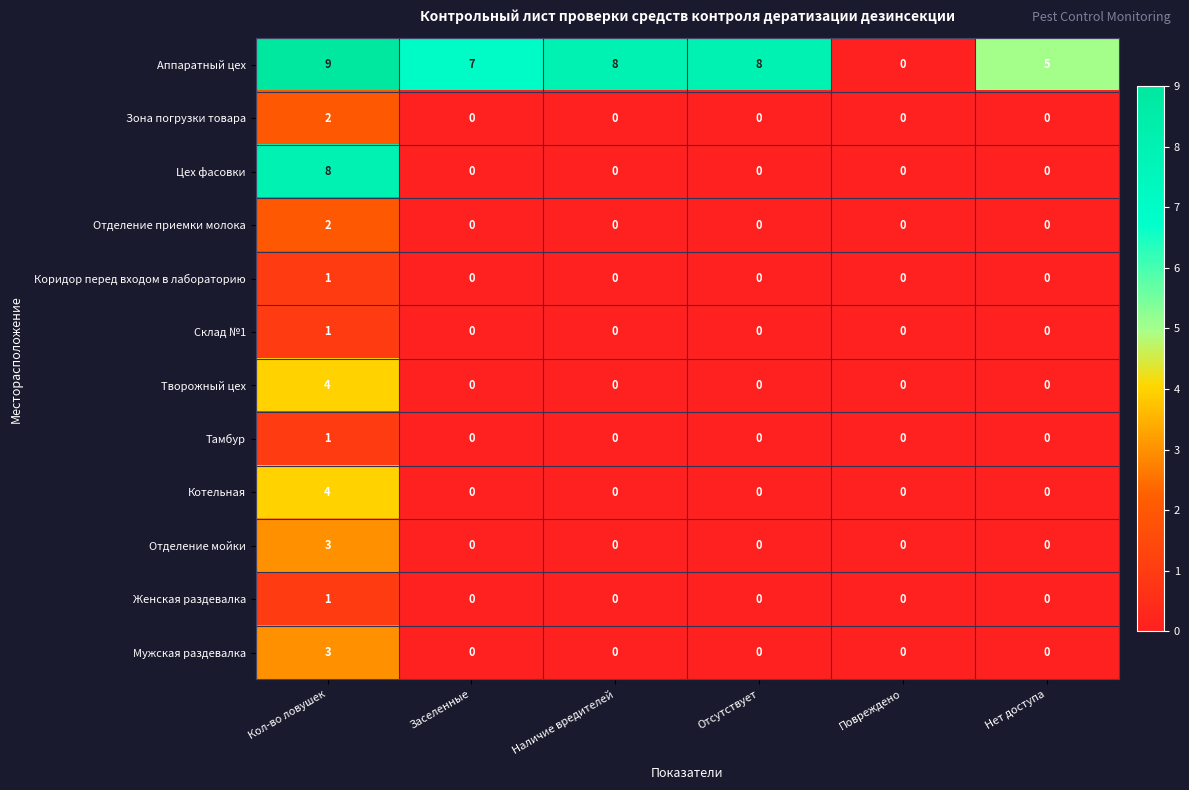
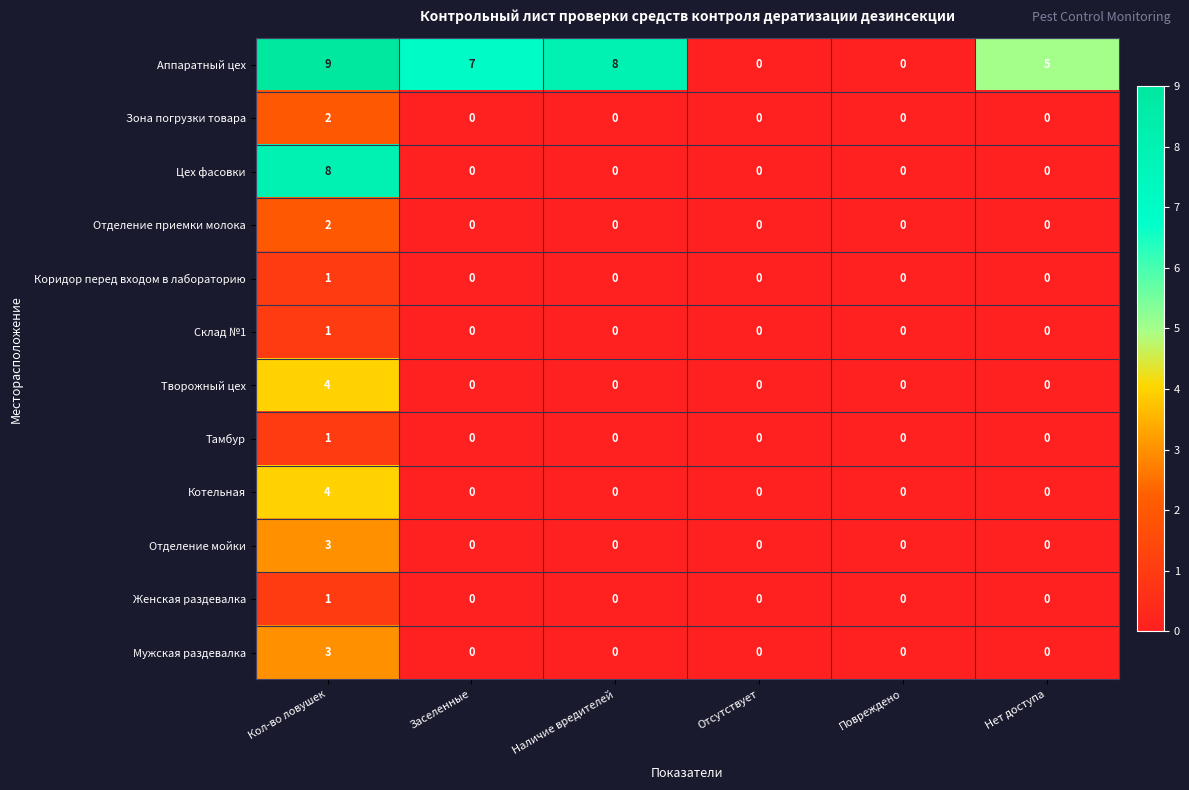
Аппаратный цех, Отсутствует: 8 -> 0
